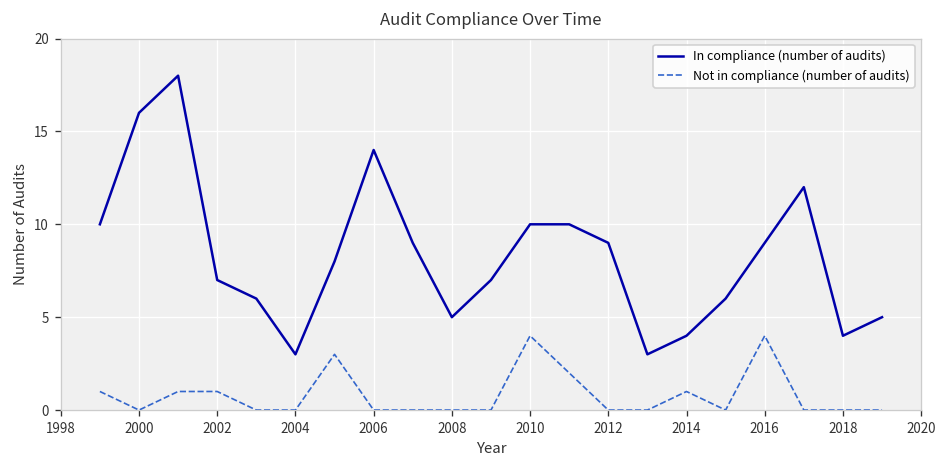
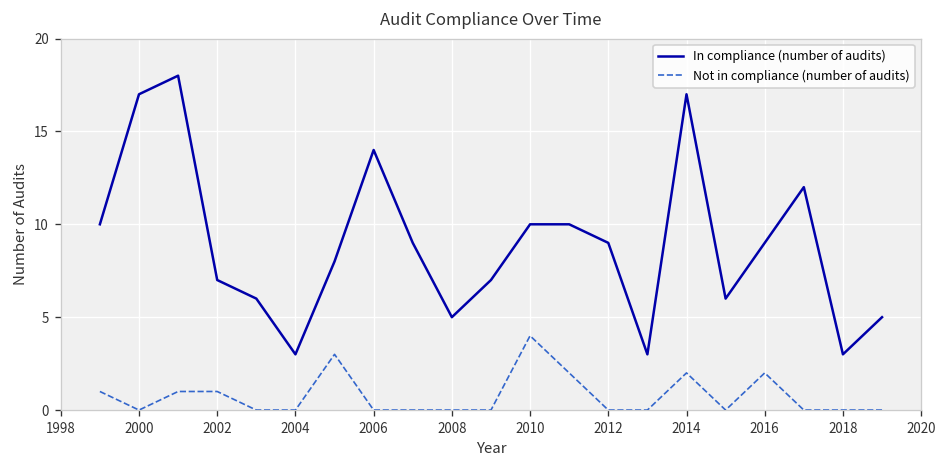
In compliance (number of audits), 2000: 16 -> 17
In compliance (number of audits), 2014: 4 -> 17
Not in compliance (number of audits), 2014: 1 -> 2
Not in compliance (number of audits), 2016: 4 -> 2
In compliance (number of audits), 2018: 4 -> 3
